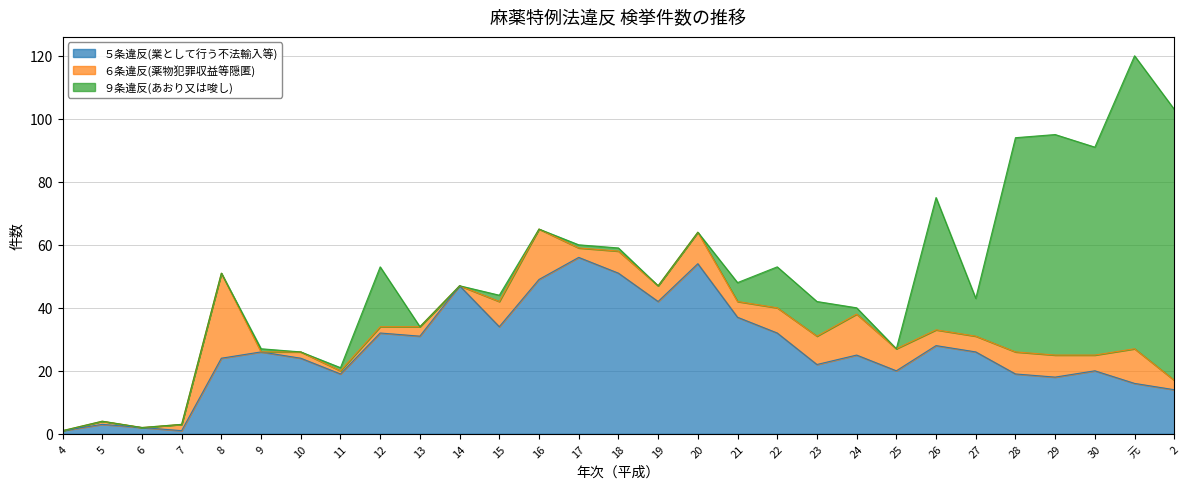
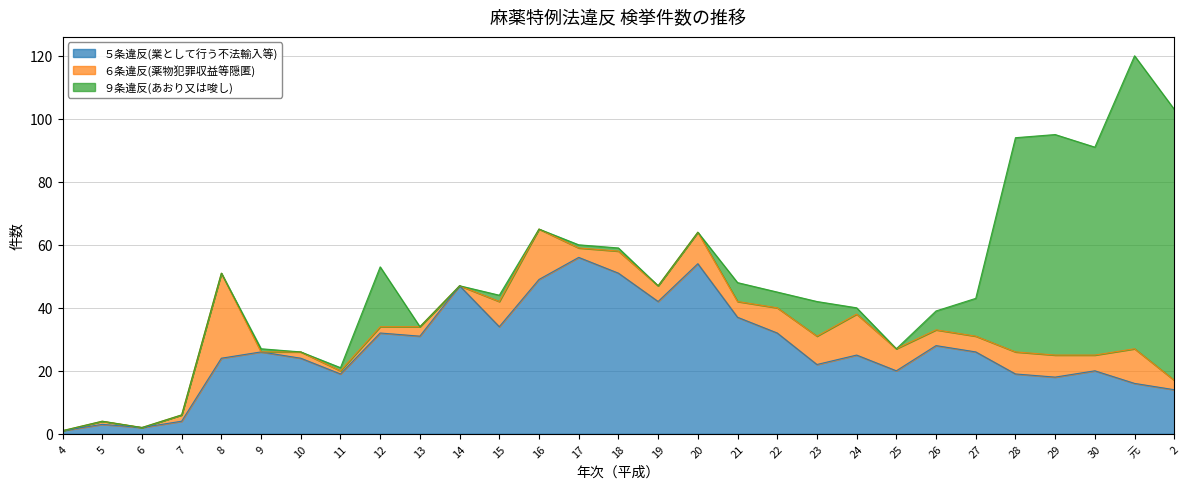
５条違反(業として行う不法輸入等), 7: 1 -> 4
９条違反(あおり又は唆し), 22: 13 -> 5
９条違反(あおり又は唆し), 26: 42 -> 6
